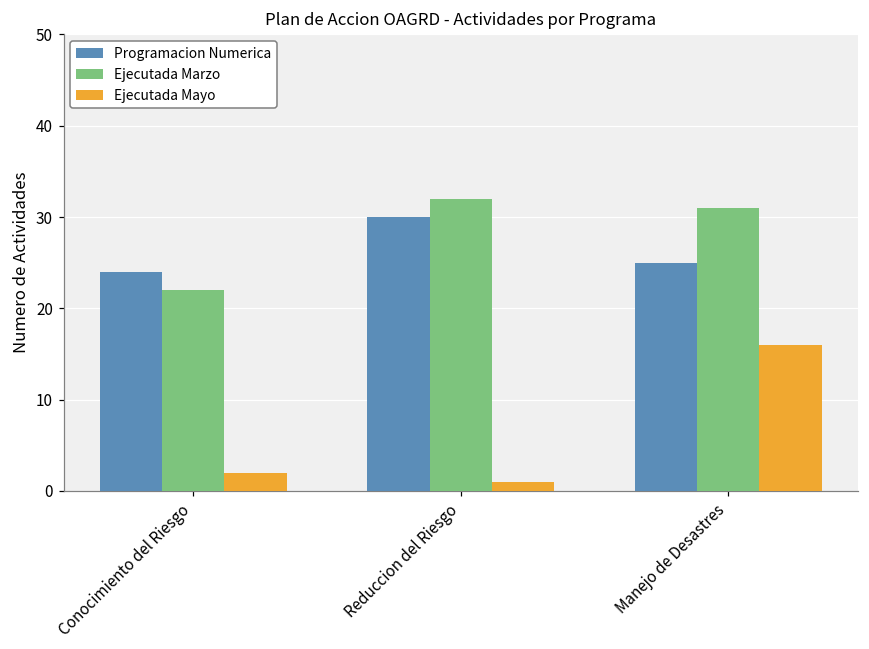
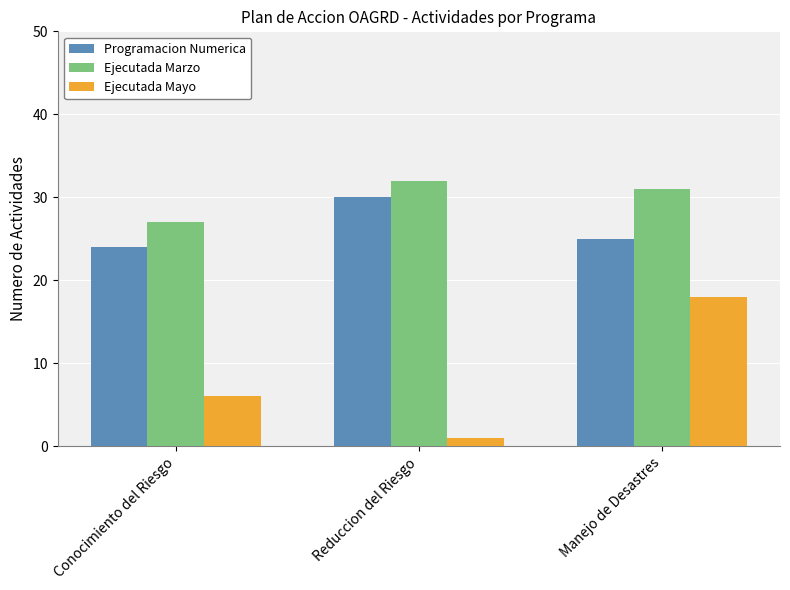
Ejecutada Marzo, Conocimiento del Riesgo: 22 -> 27
Ejecutada Mayo, Conocimiento del Riesgo: 2 -> 6
Ejecutada Mayo, Manejo de Desastres: 16 -> 18
